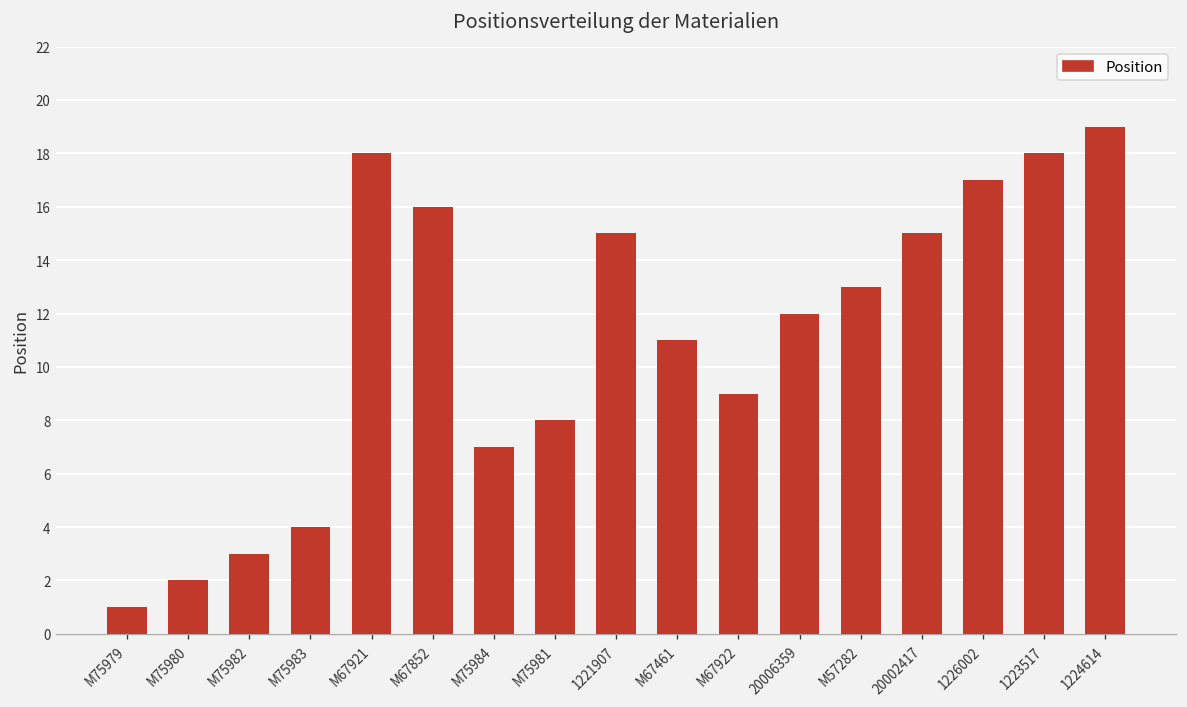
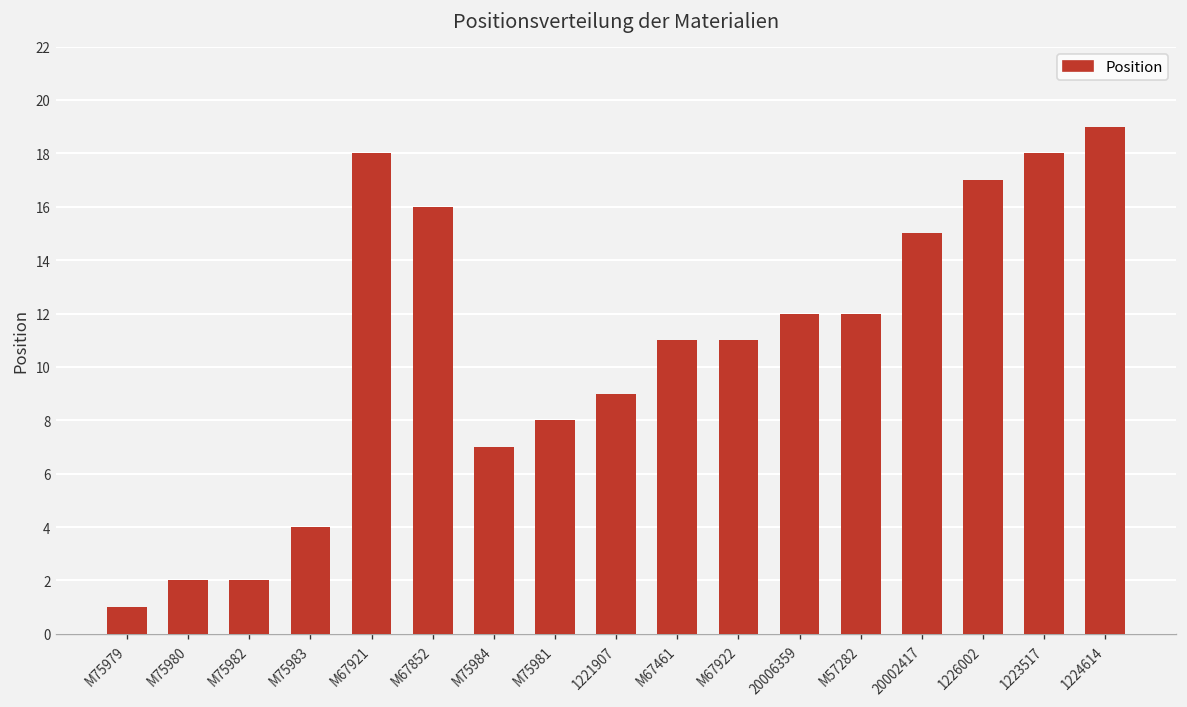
M75982: 3 -> 2
1221907: 15 -> 9
M67922: 9 -> 11
M57282: 13 -> 12
